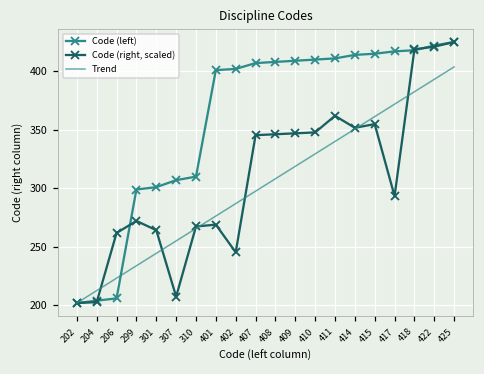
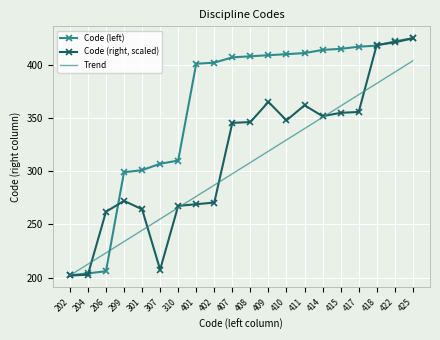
Code (right, scaled), 402: 245 -> 271
Code (right, scaled), 409: 347 -> 365
Code (right, scaled), 417: 293 -> 356
